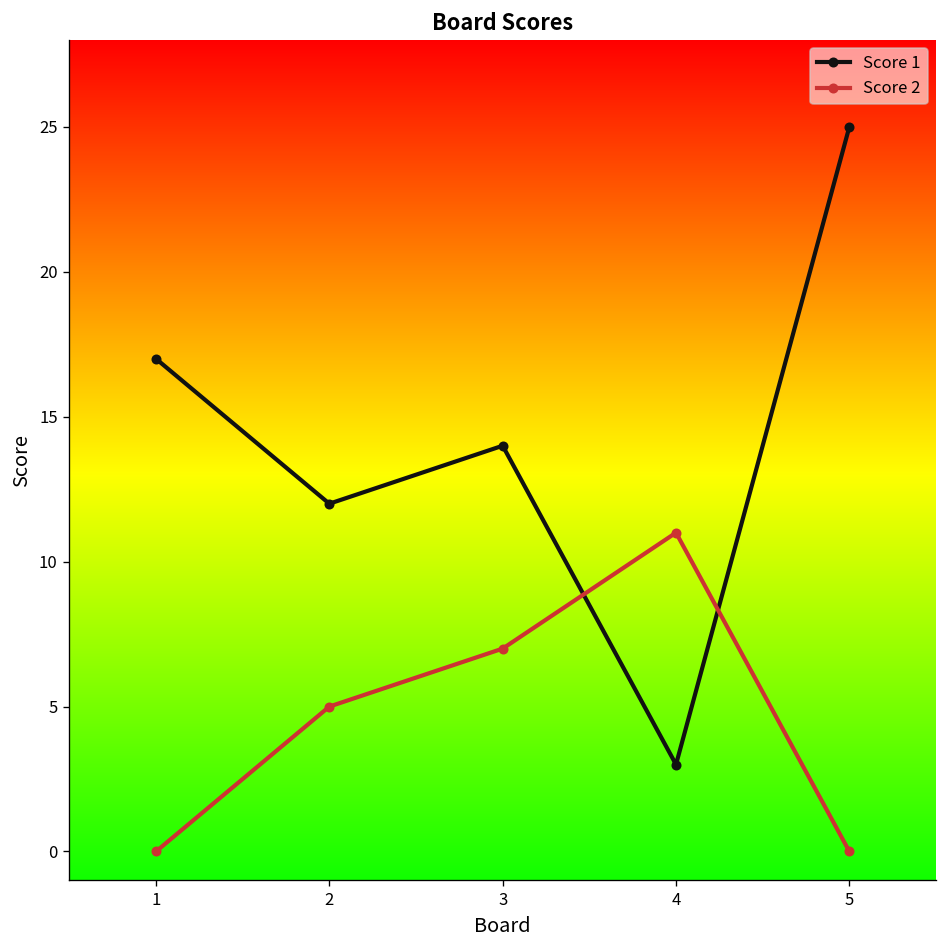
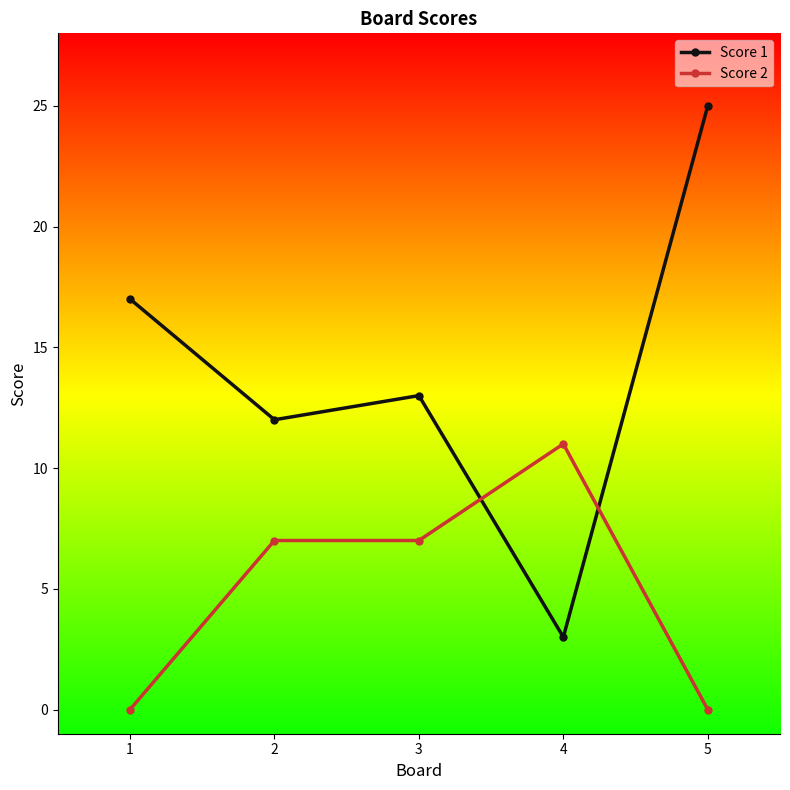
Score 2, 2: 5 -> 7
Score 1, 3: 14 -> 13
